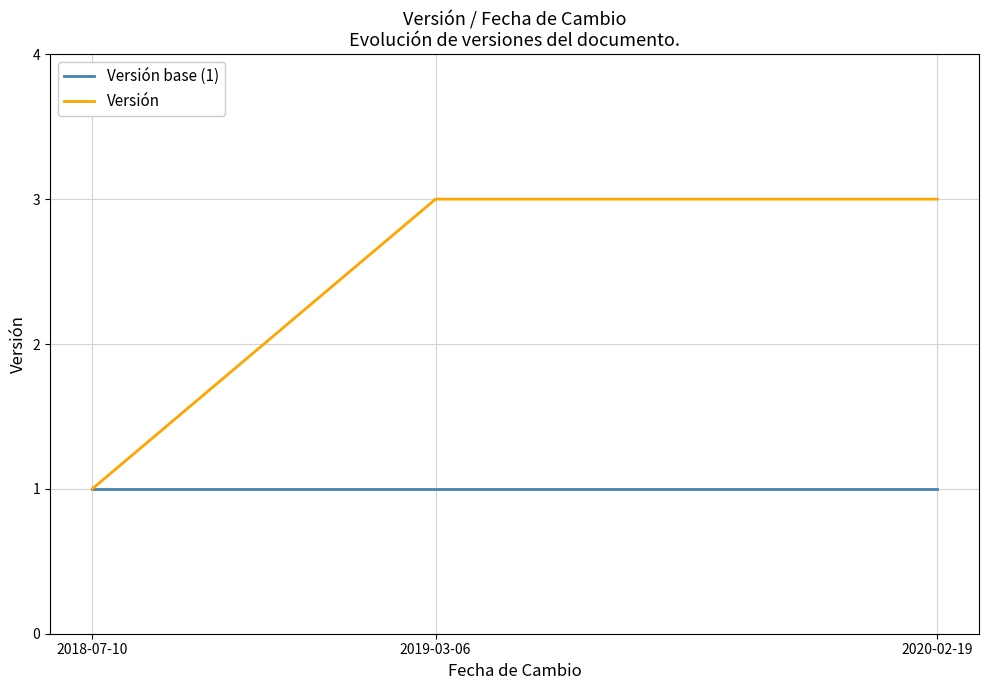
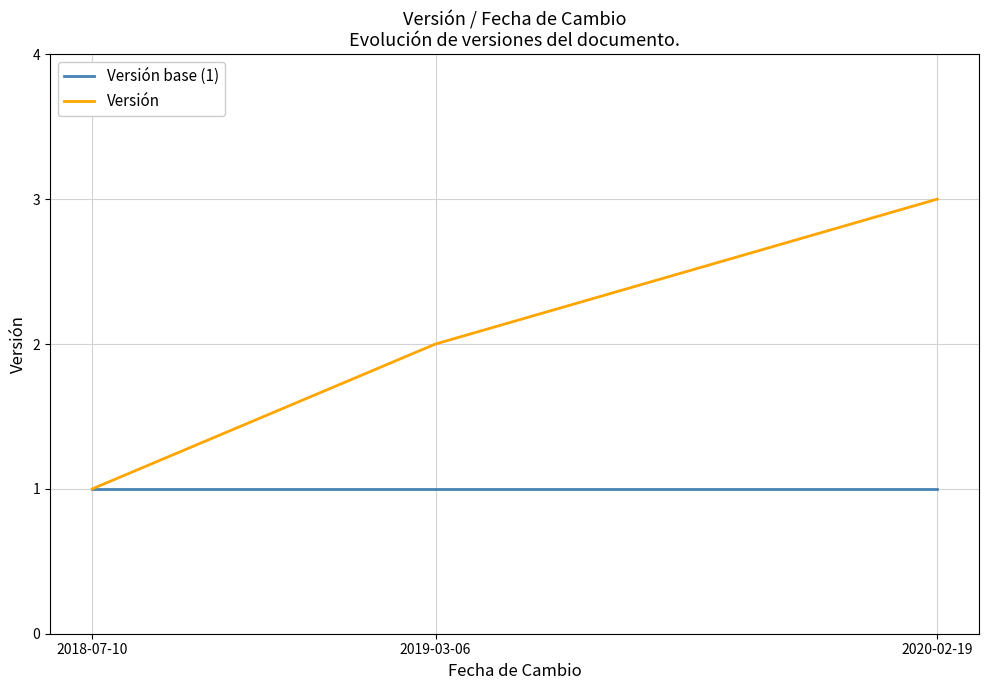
Versión, 2019-03-06: 3 -> 2
